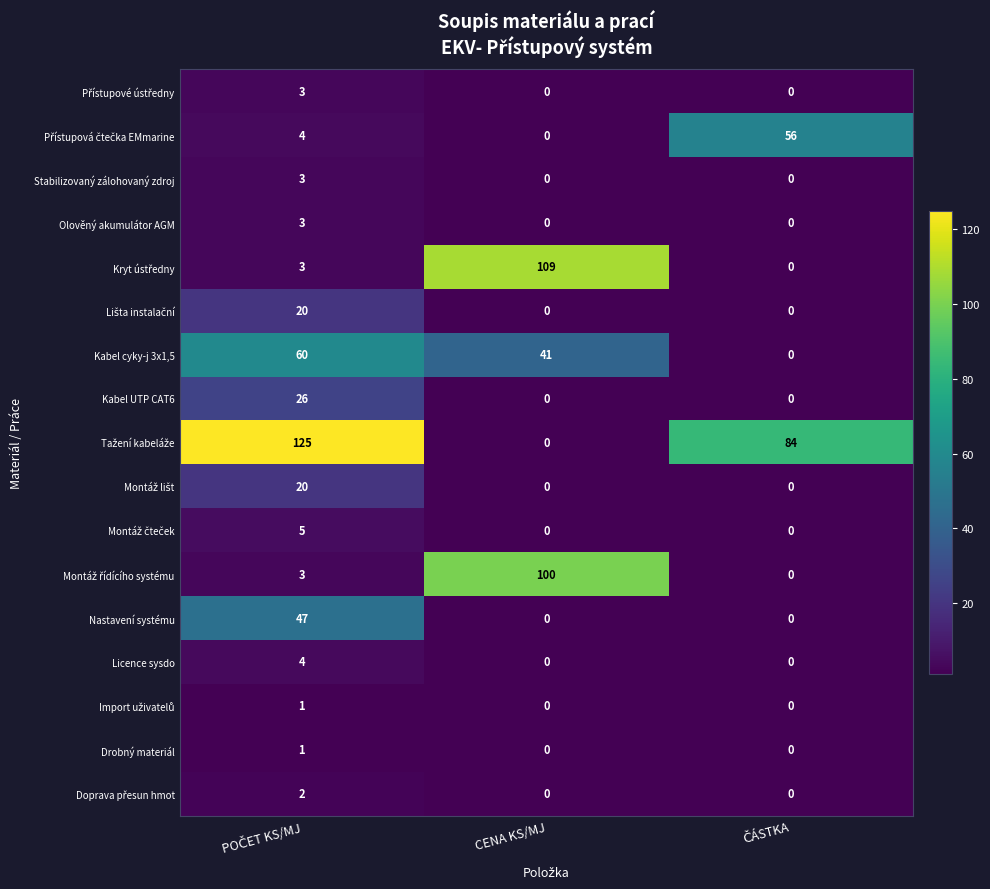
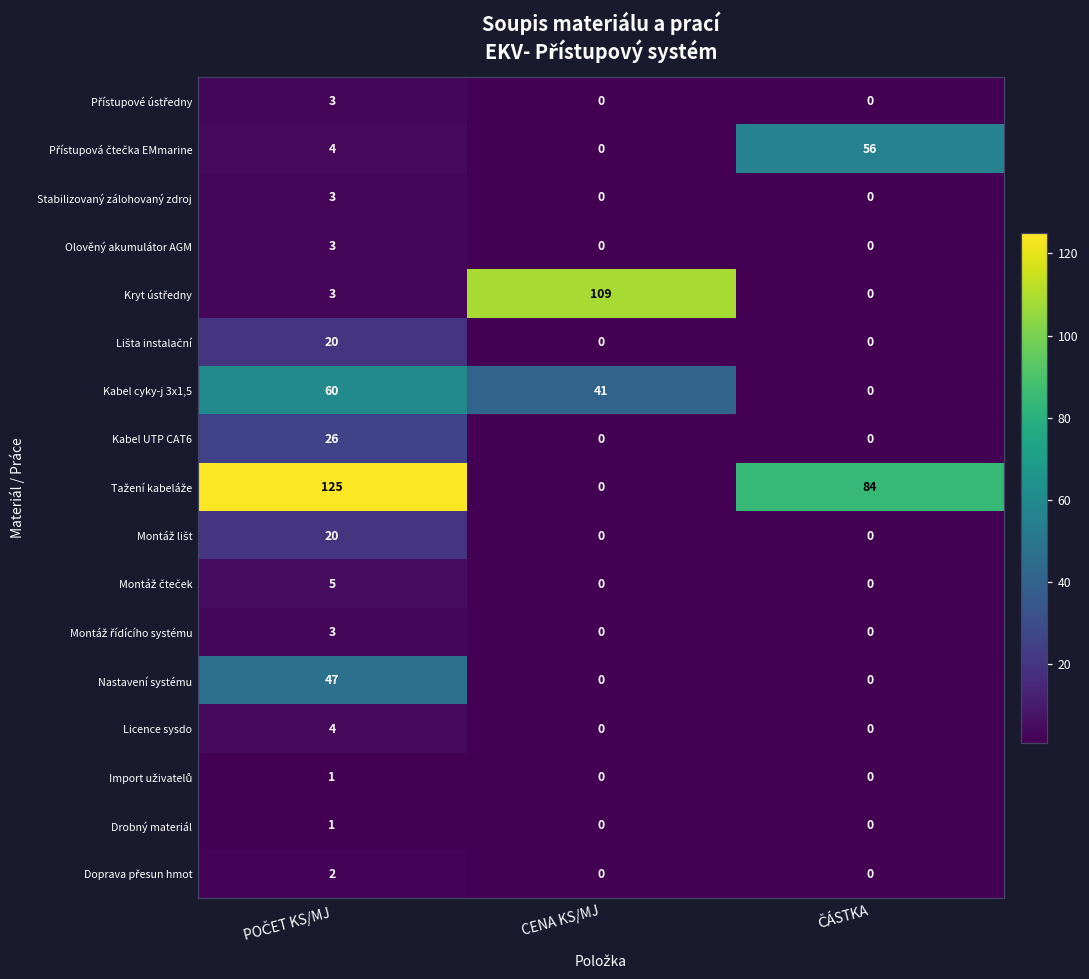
Montáž řídícího systému, CENA KS/MJ: 100 -> 0
